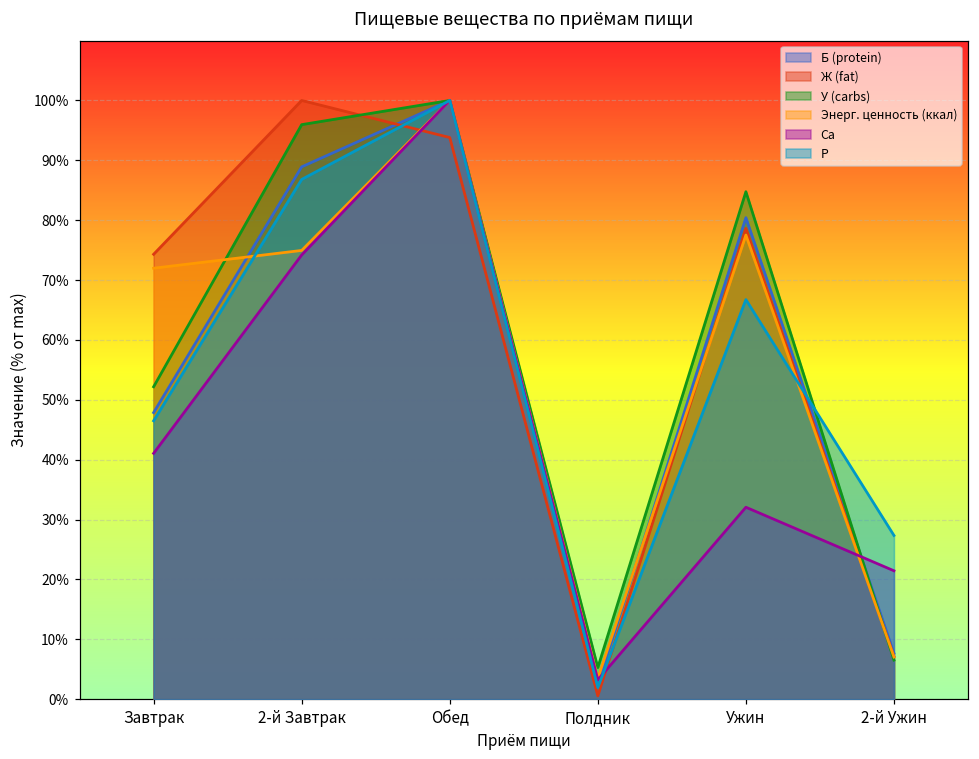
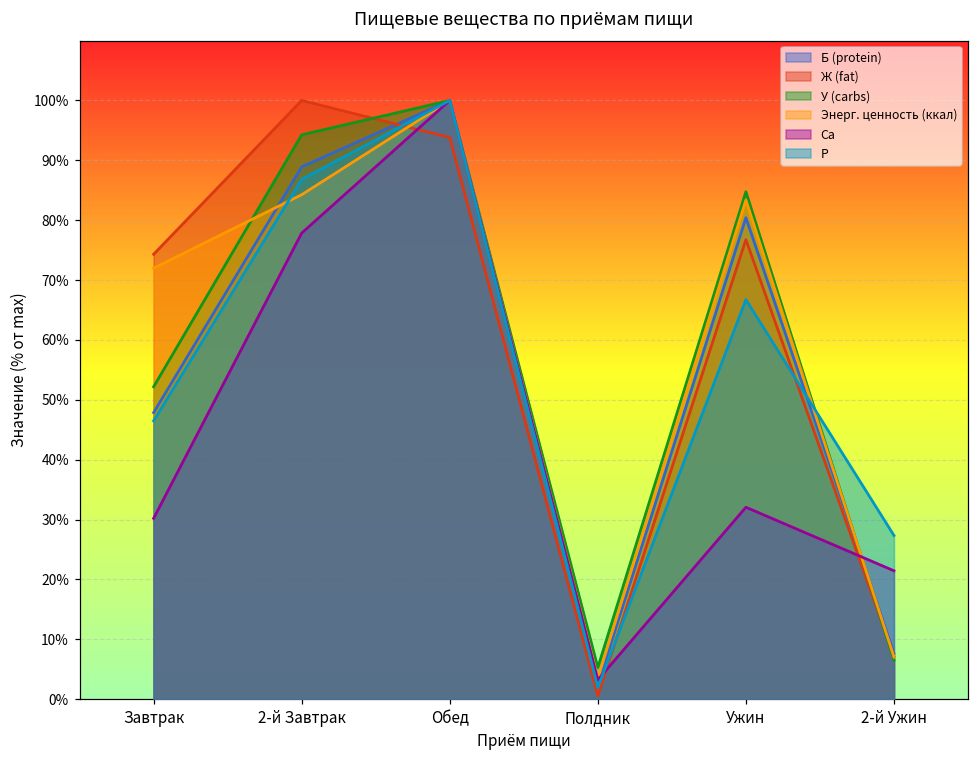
Ca, Завтрак: 41% -> 30%
У (carbs), 2-й Завтрак: 96% -> 94%
Энерг. ценность (ккал), 2-й Завтрак: 75% -> 84%
Ca, 2-й Завтрак: 74% -> 78%
Ж (fat), Ужин: 79% -> 77%
Энерг. ценность (ккал), Ужин: 78% -> 83%
